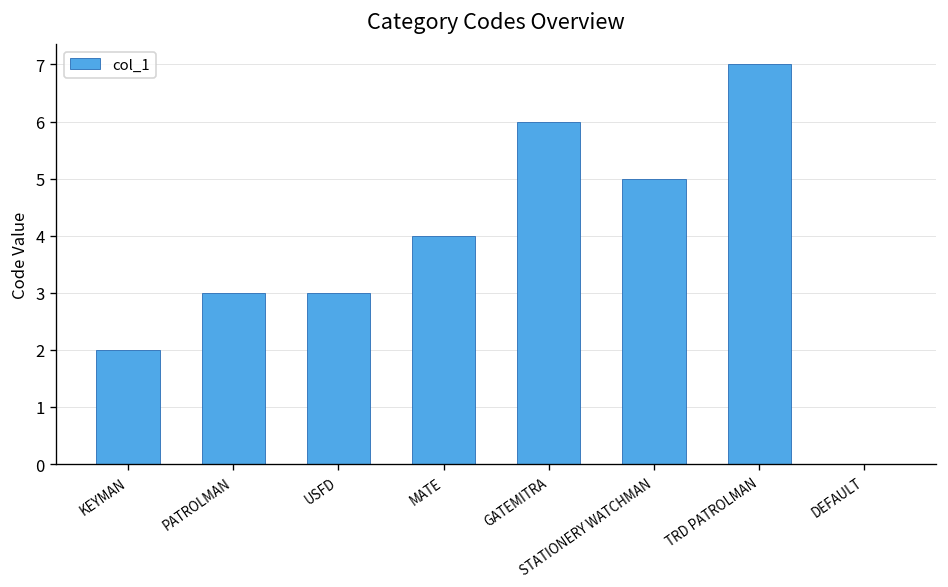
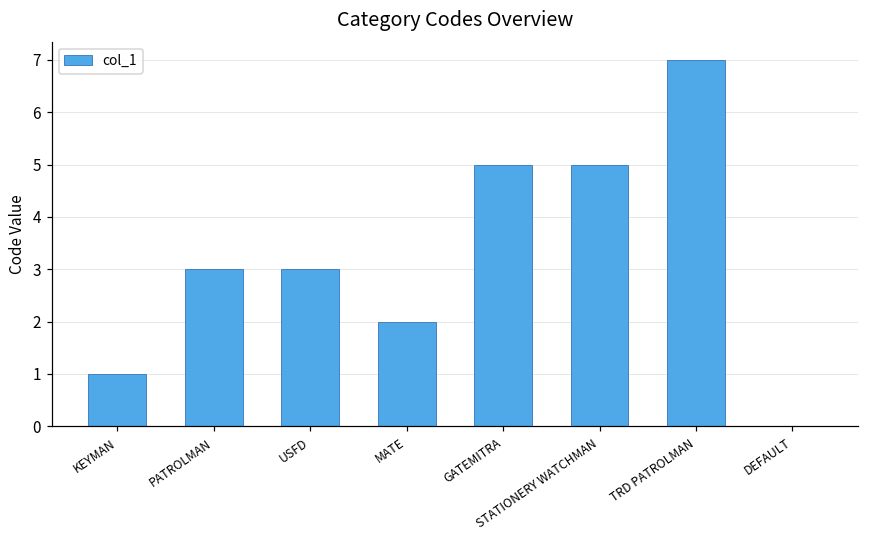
KEYMAN: 2 -> 1
MATE: 4 -> 2
GATEMITRA: 6 -> 5
